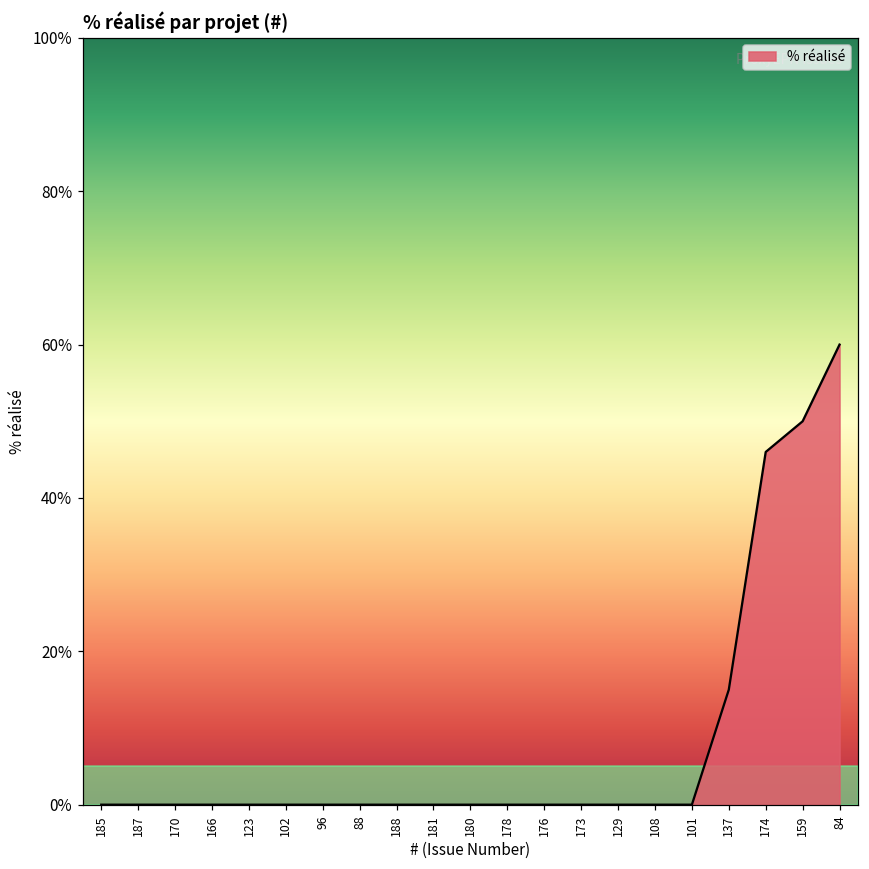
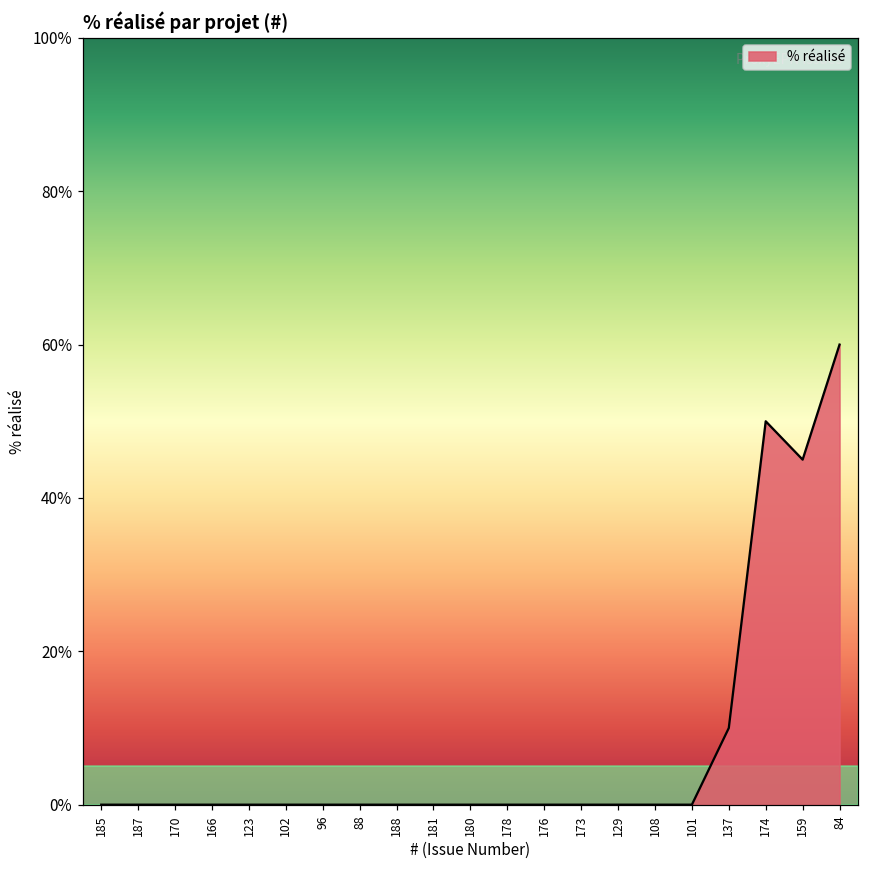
137: 15% -> 10%
174: 46% -> 50%
159: 50% -> 45%
